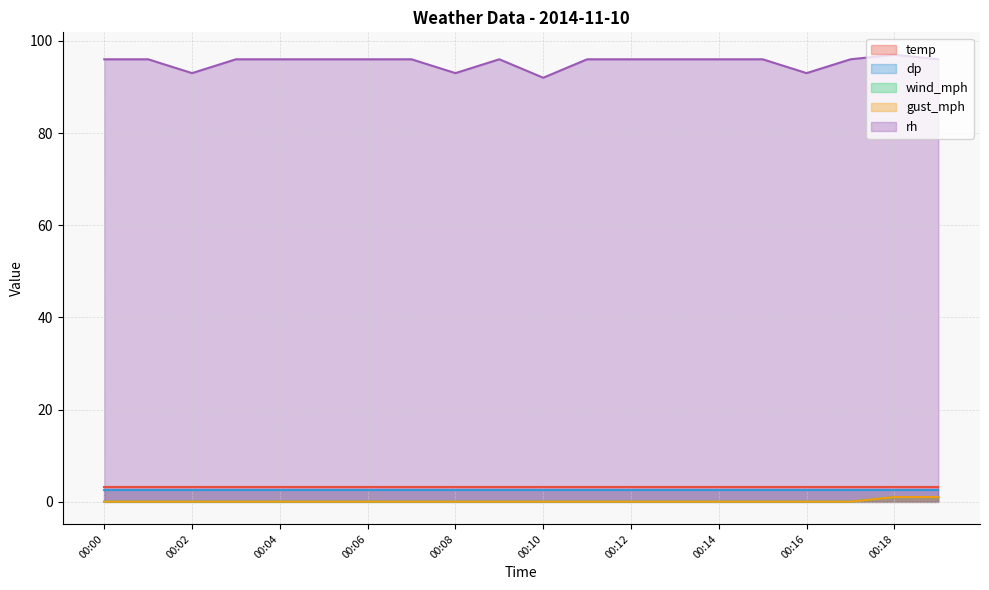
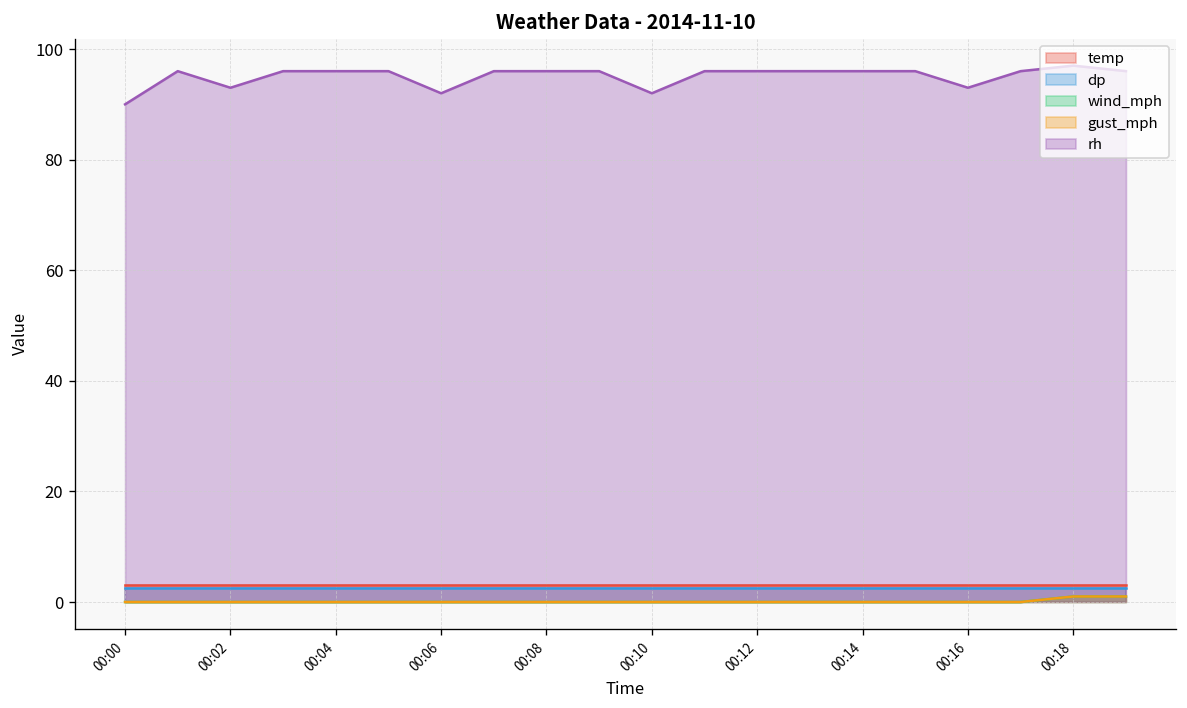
rh, 00:00: 96 -> 90
rh, 00:06: 96 -> 92
rh, 00:08: 93 -> 96
